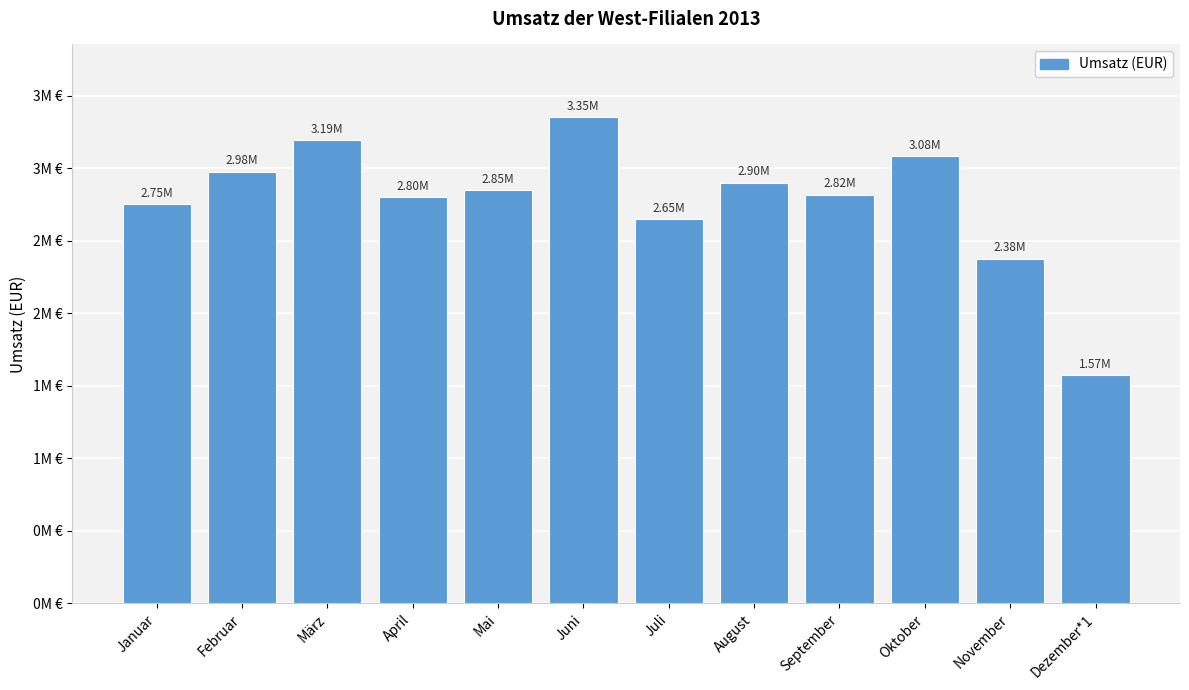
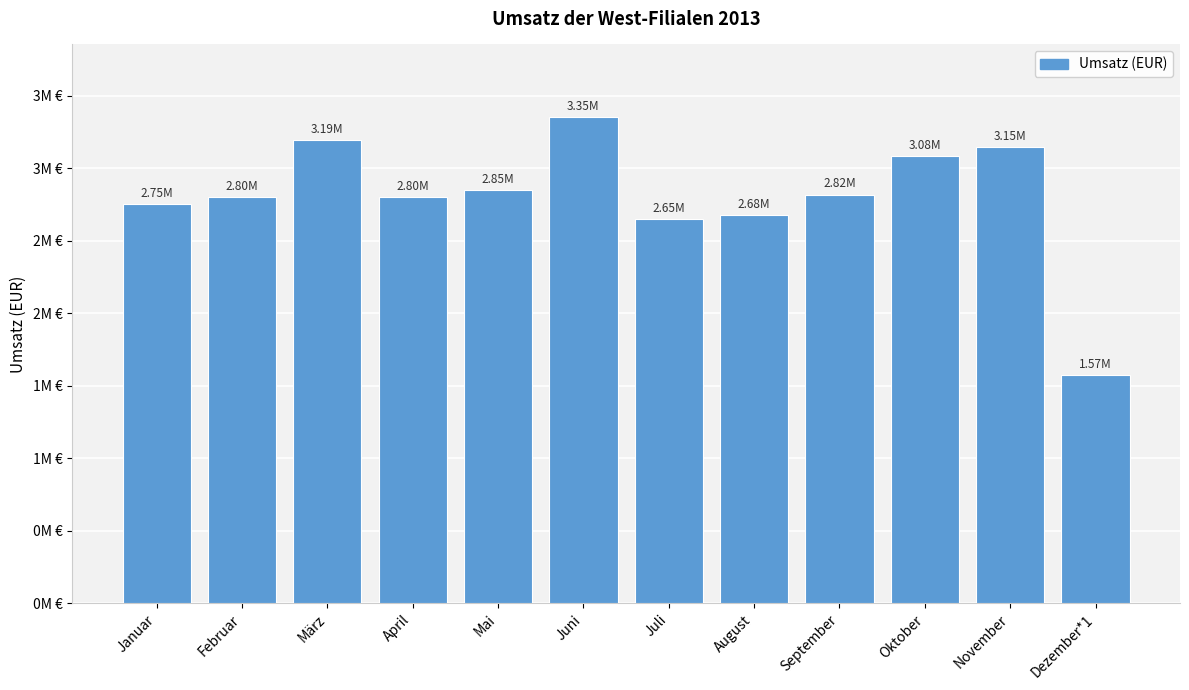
Februar: 2.98M -> 2.80M
August: 2.90M -> 2.68M
November: 2.38M -> 3.15M
